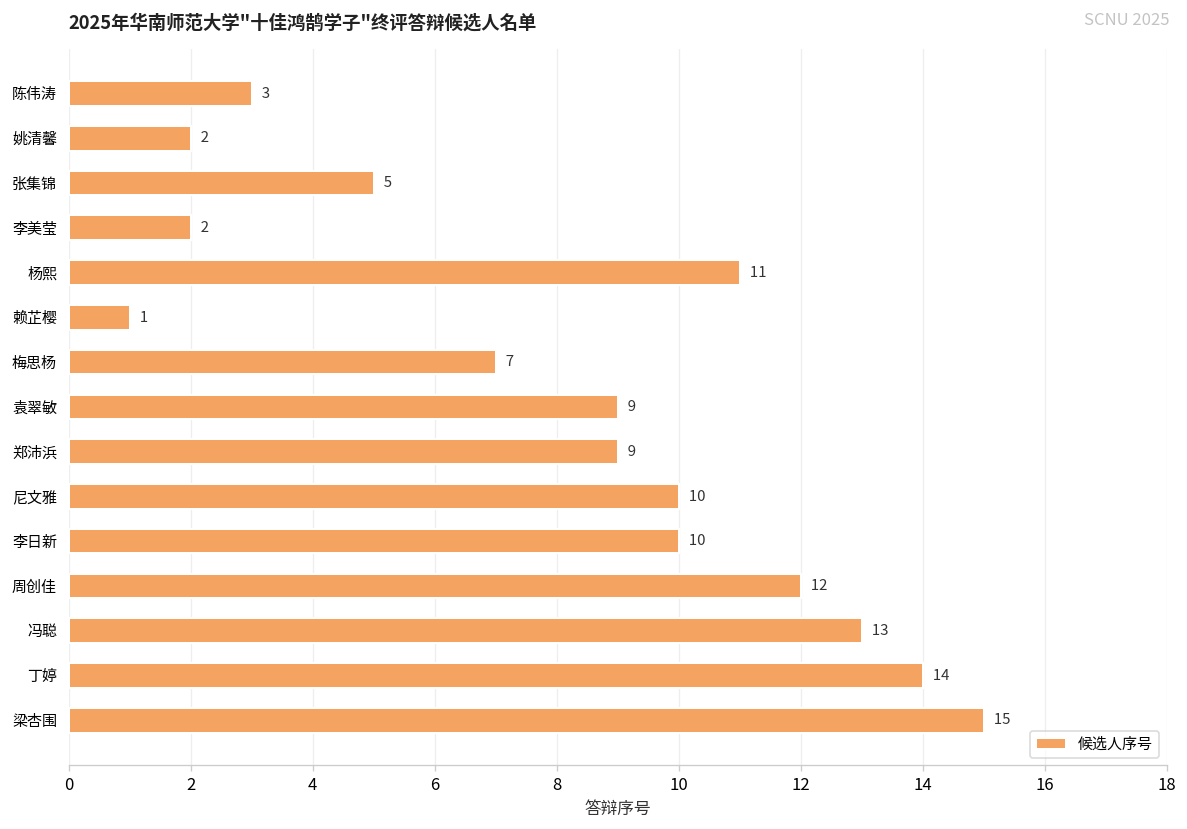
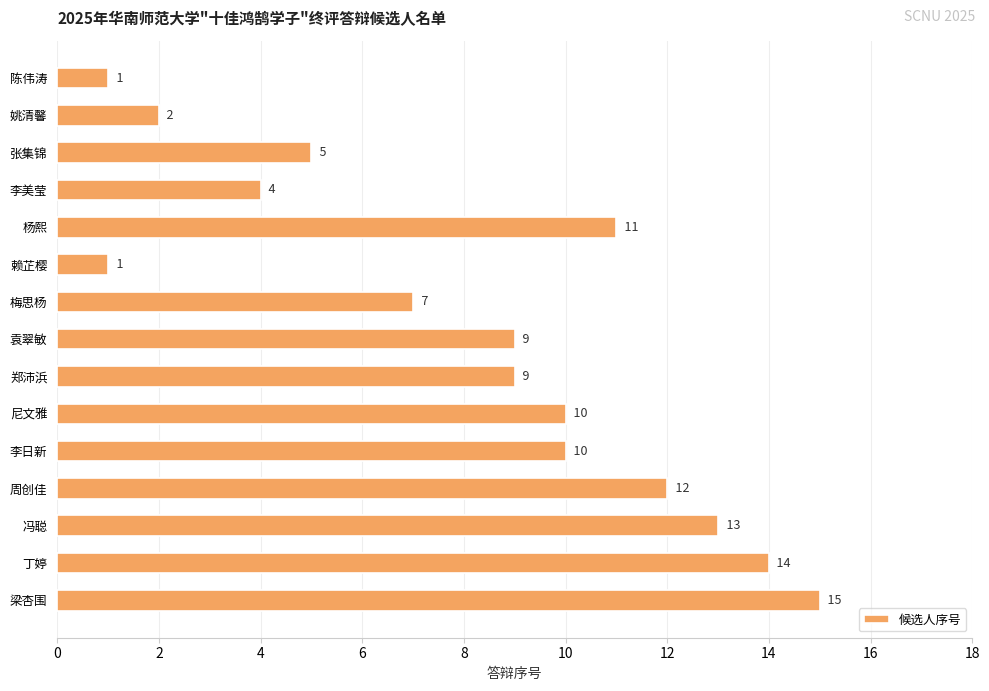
陈伟涛: 3 -> 1
李美莹: 2 -> 4
